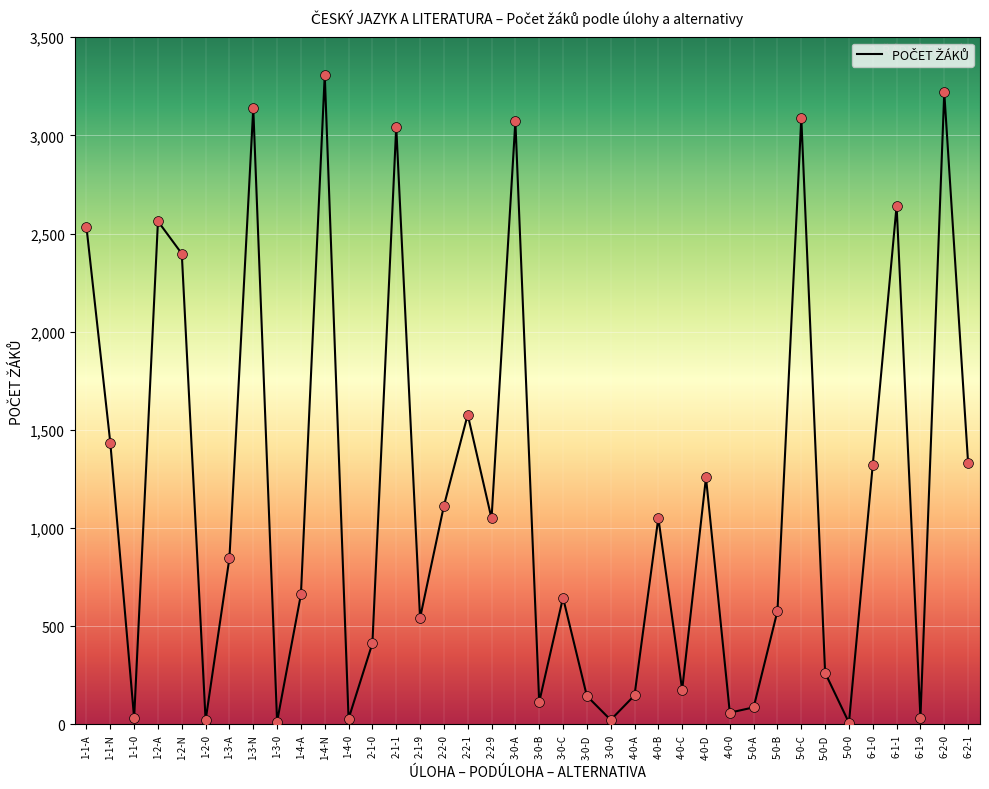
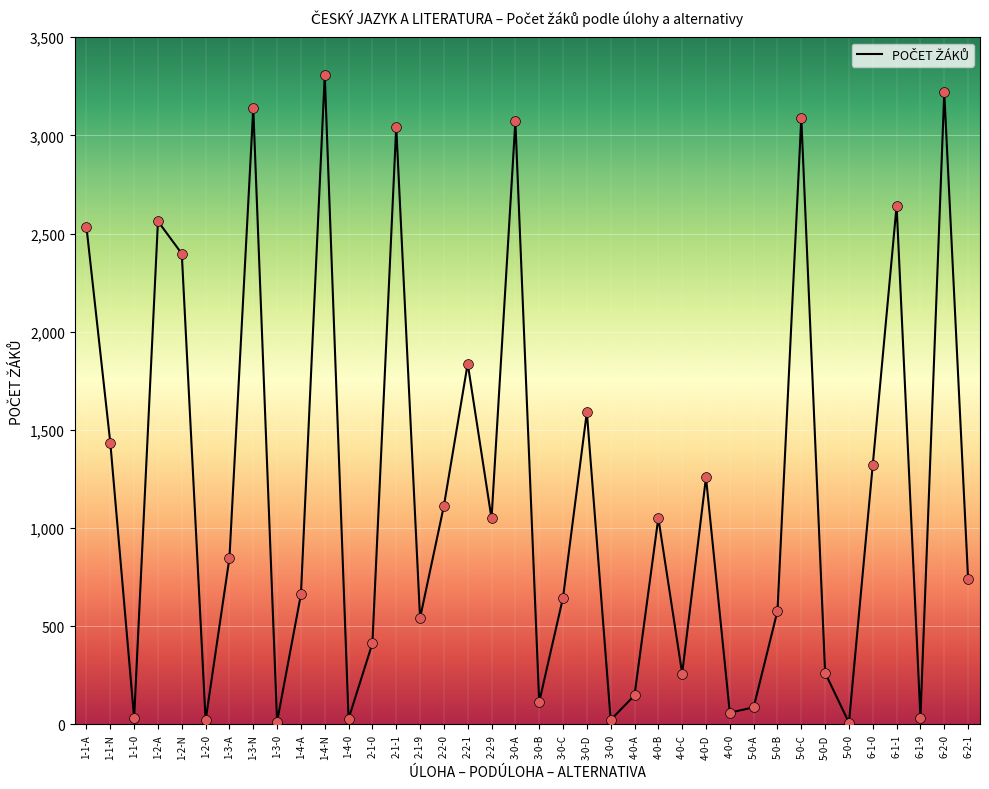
2-2-1: 1,580 -> 1,840
3-0-D: 150 -> 1,590
4-0-C: 180 -> 260
6-2-1: 1,330 -> 740
